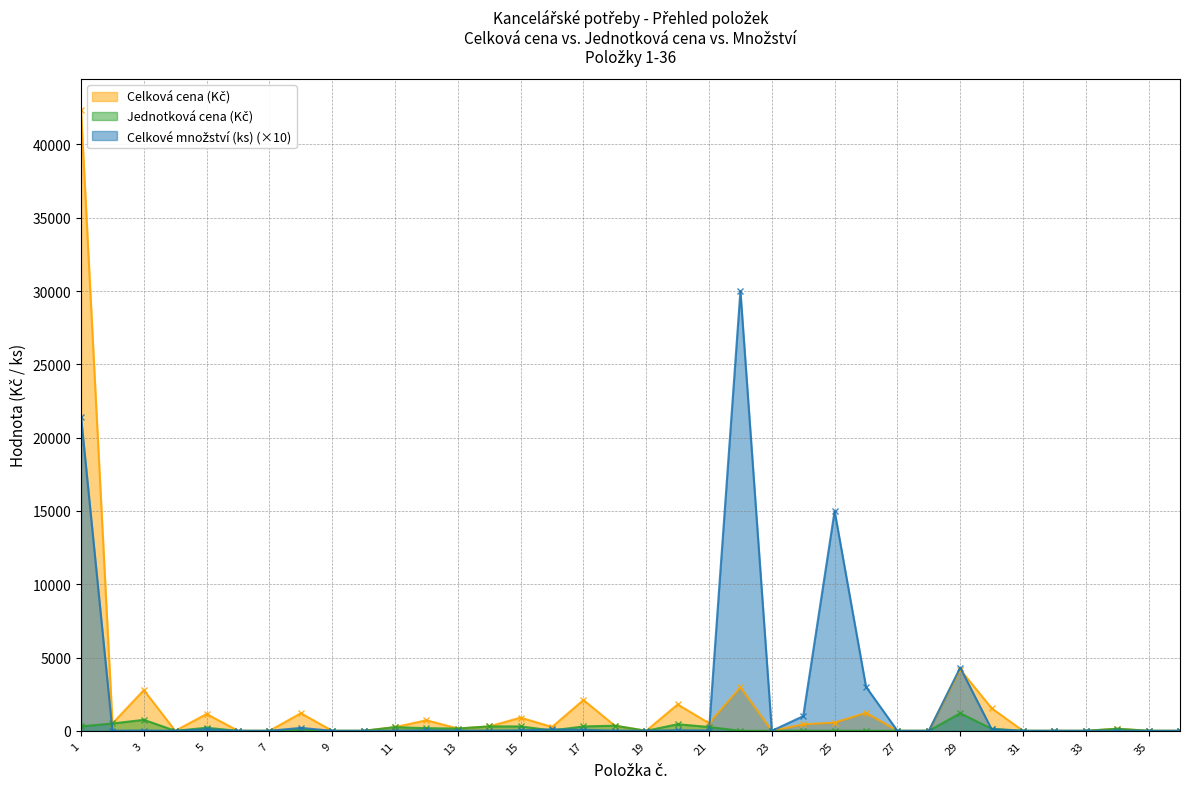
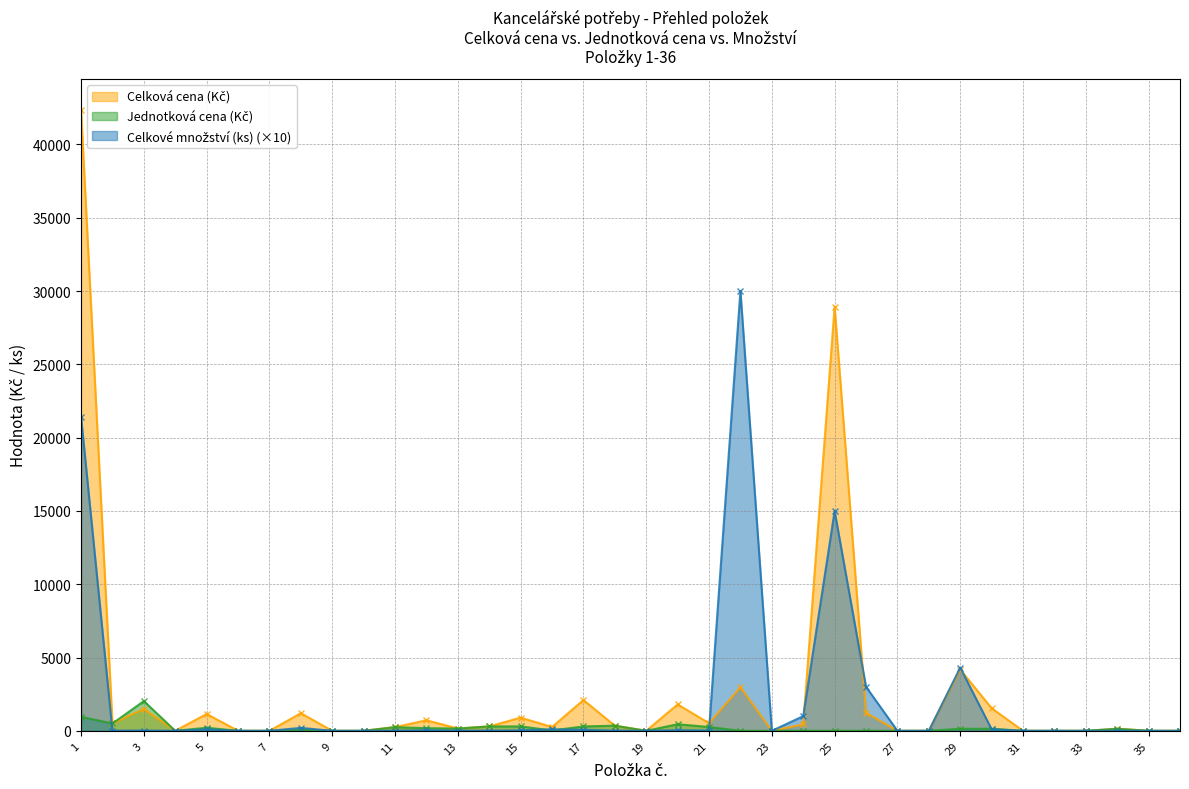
Jednotková cena (Kč), 1: 300 -> 1000
Celková cena (Kč), 3: 2800 -> 1500
Jednotková cena (Kč), 3: 800 -> 2000
Celková cena (Kč), 25: 600 -> 28900
Jednotková cena (Kč), 29: 1200 -> 100
